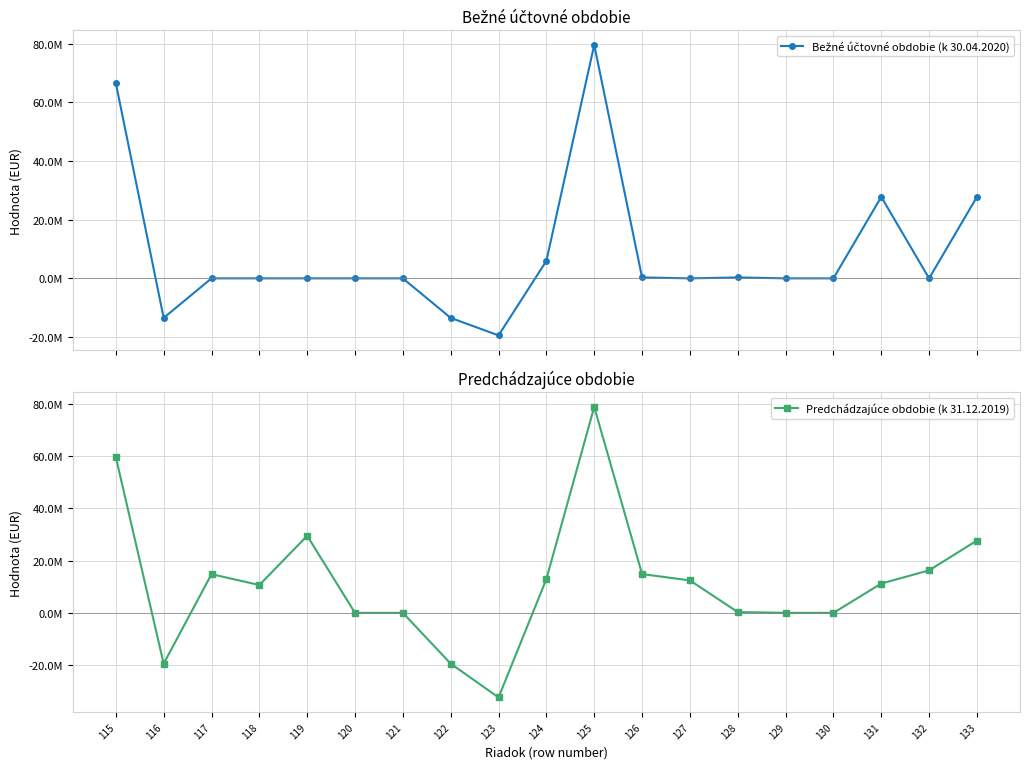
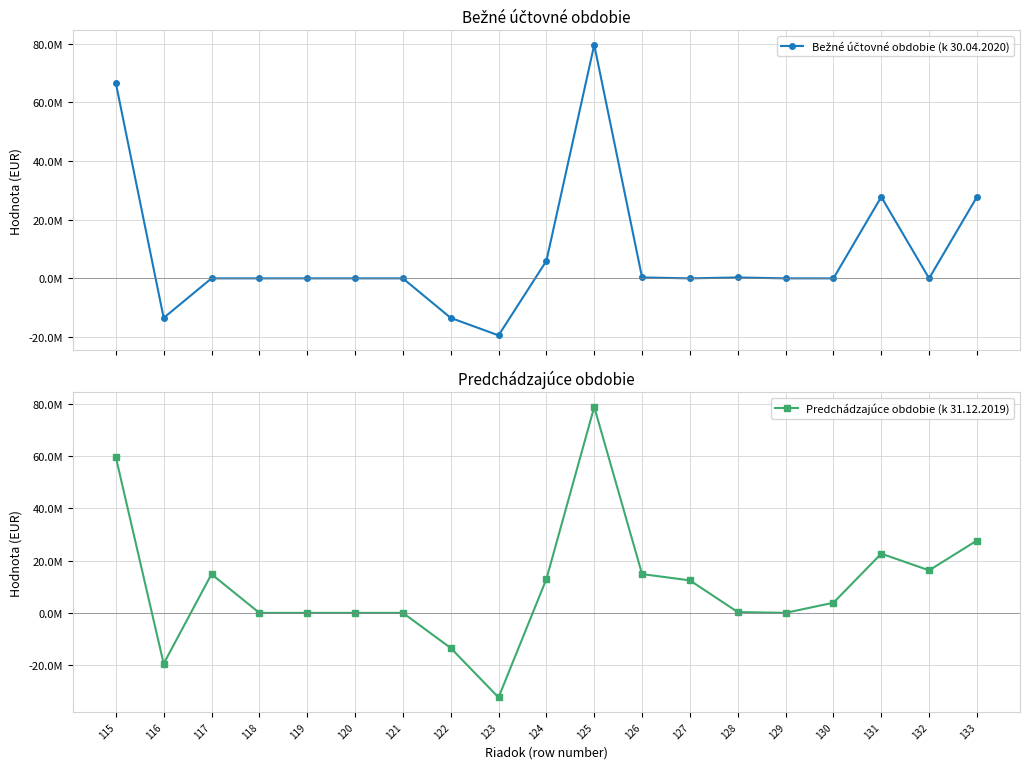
Predchádzajúce obdobie, 118: 11000000 -> 0
Predchádzajúce obdobie, 119: 29000000 -> 0
Predchádzajúce obdobie, 122: -19000000 -> -13000000
Predchádzajúce obdobie, 130: 0 -> 4000000
Predchádzajúce obdobie, 131: 11000000 -> 23000000
